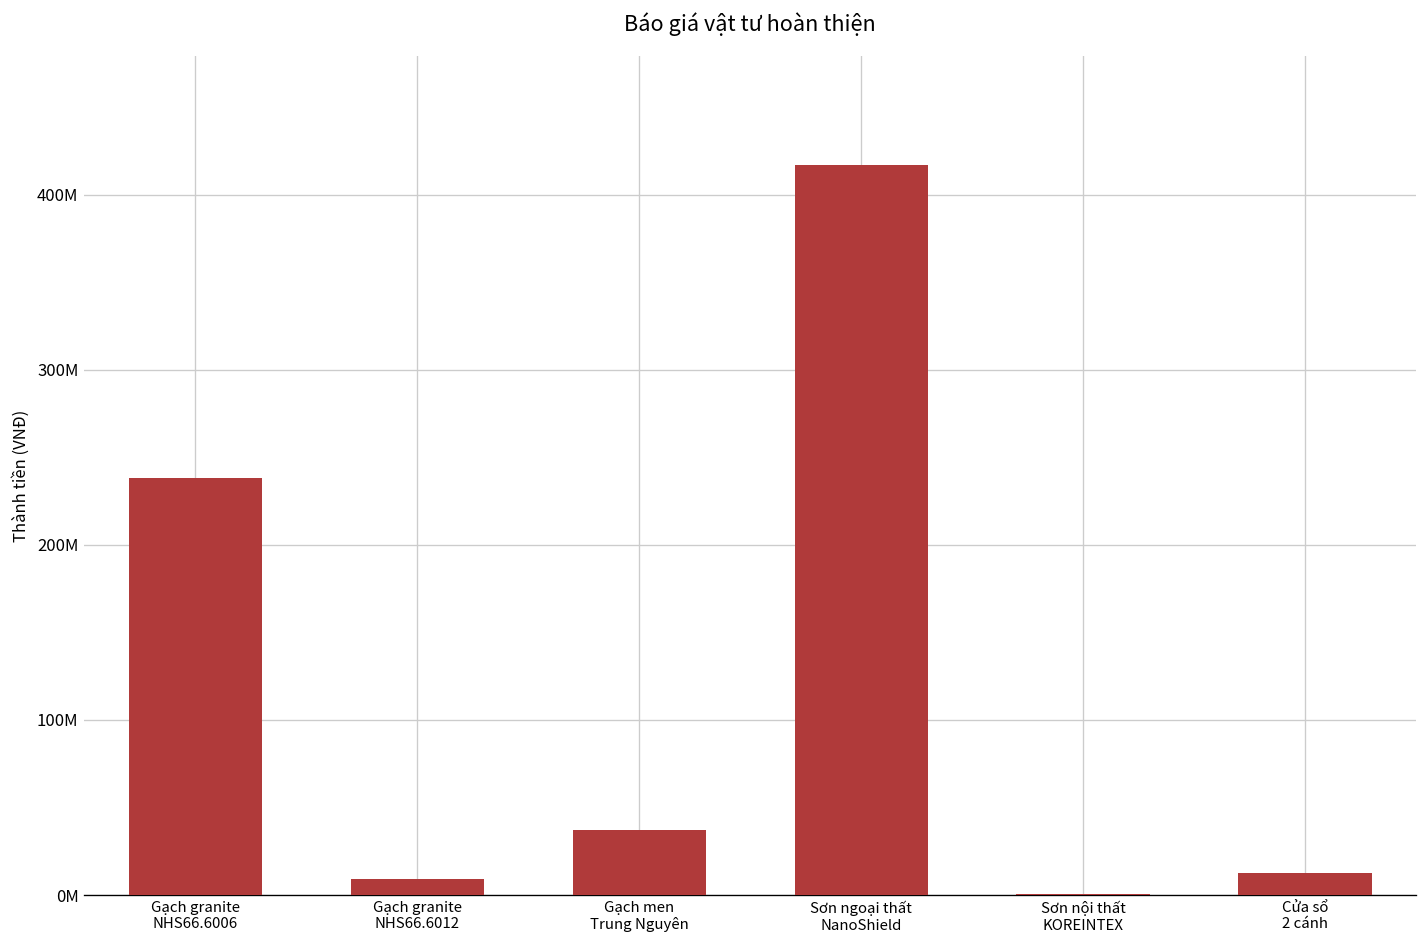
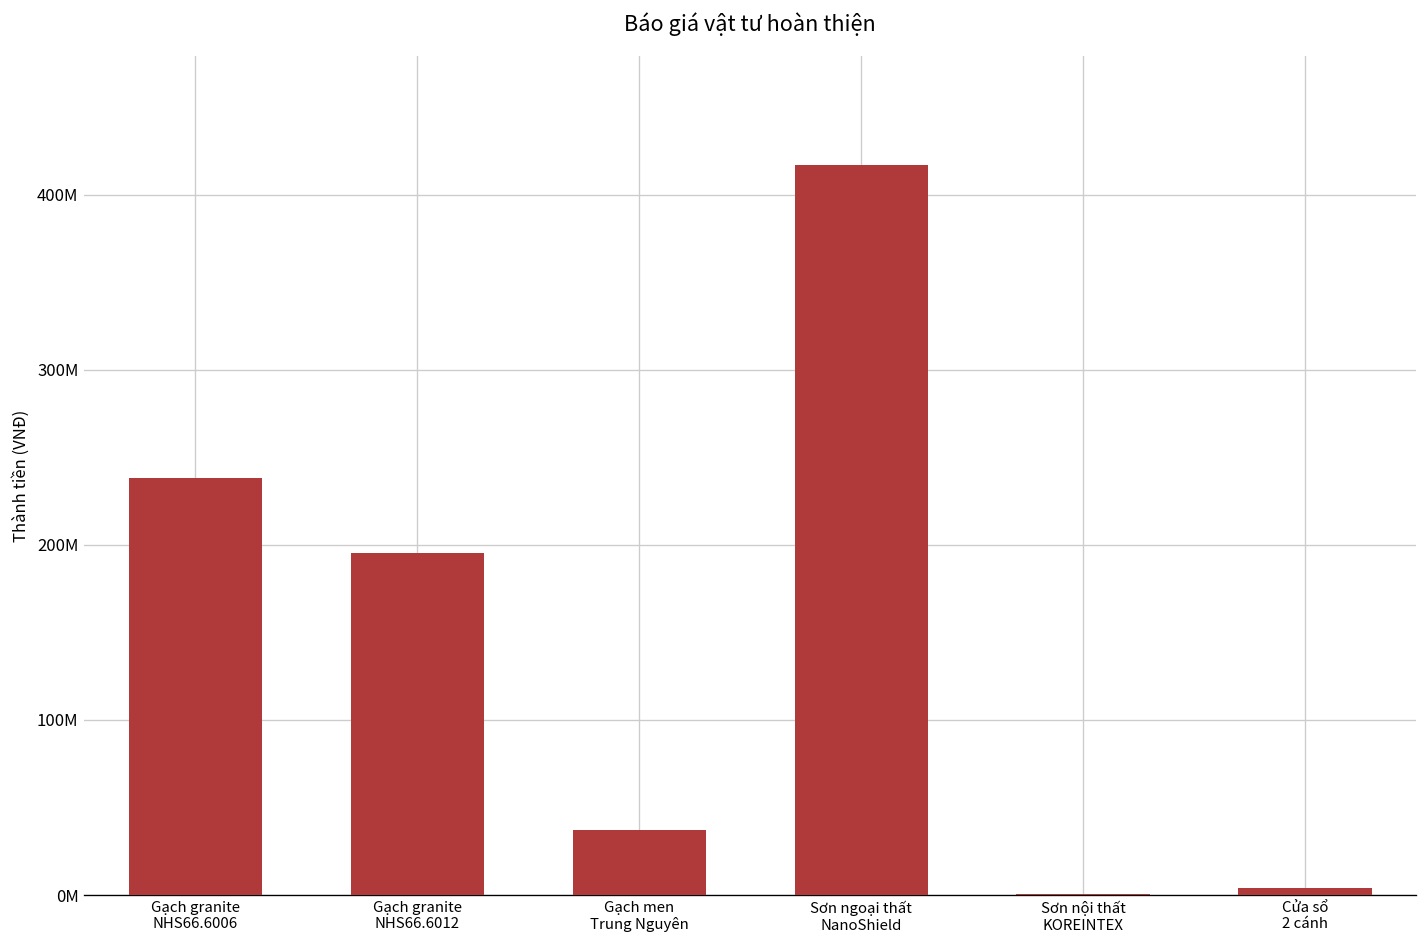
Gạch granite NHS66.6012: 9000000 -> 195000000
Cửa sổ 2 cánh: 13000000 -> 4000000
